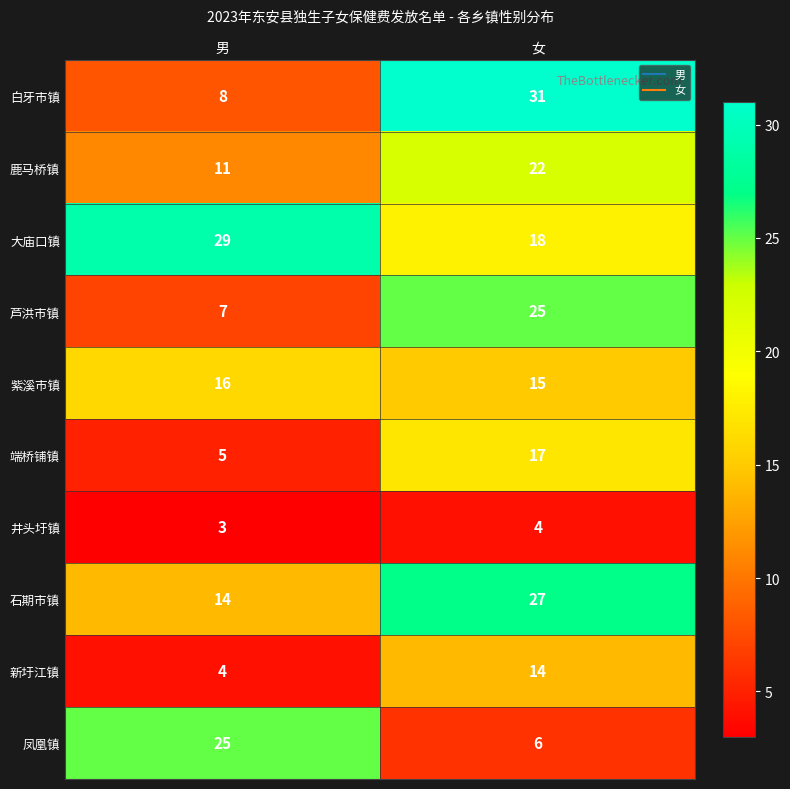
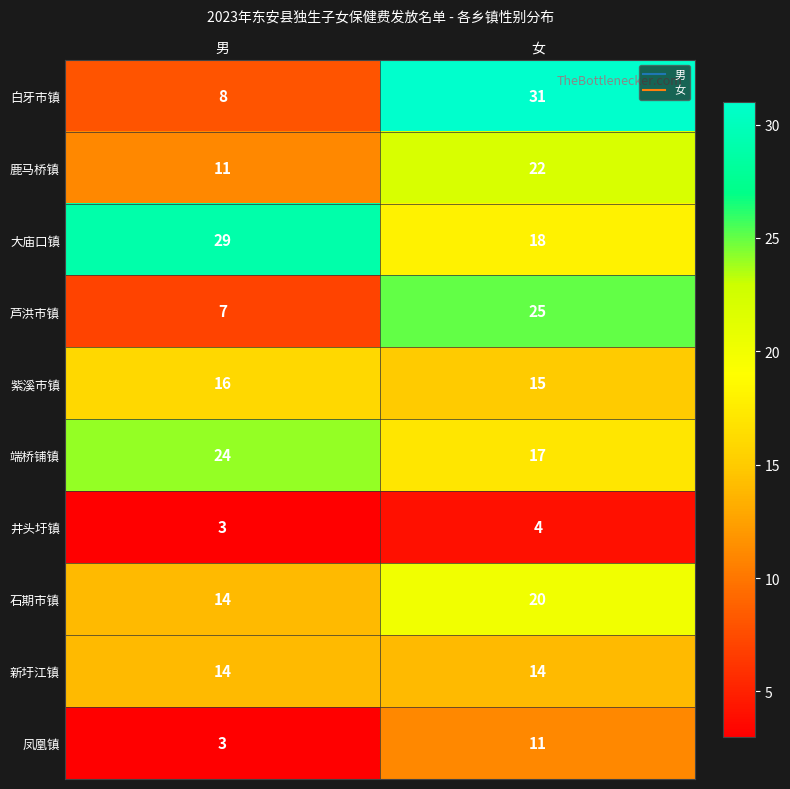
端桥铺镇, 男: 5 -> 24
石期市镇, 女: 27 -> 20
新圩江镇, 男: 4 -> 14
凤凰镇, 男: 25 -> 3
凤凰镇, 女: 6 -> 11
